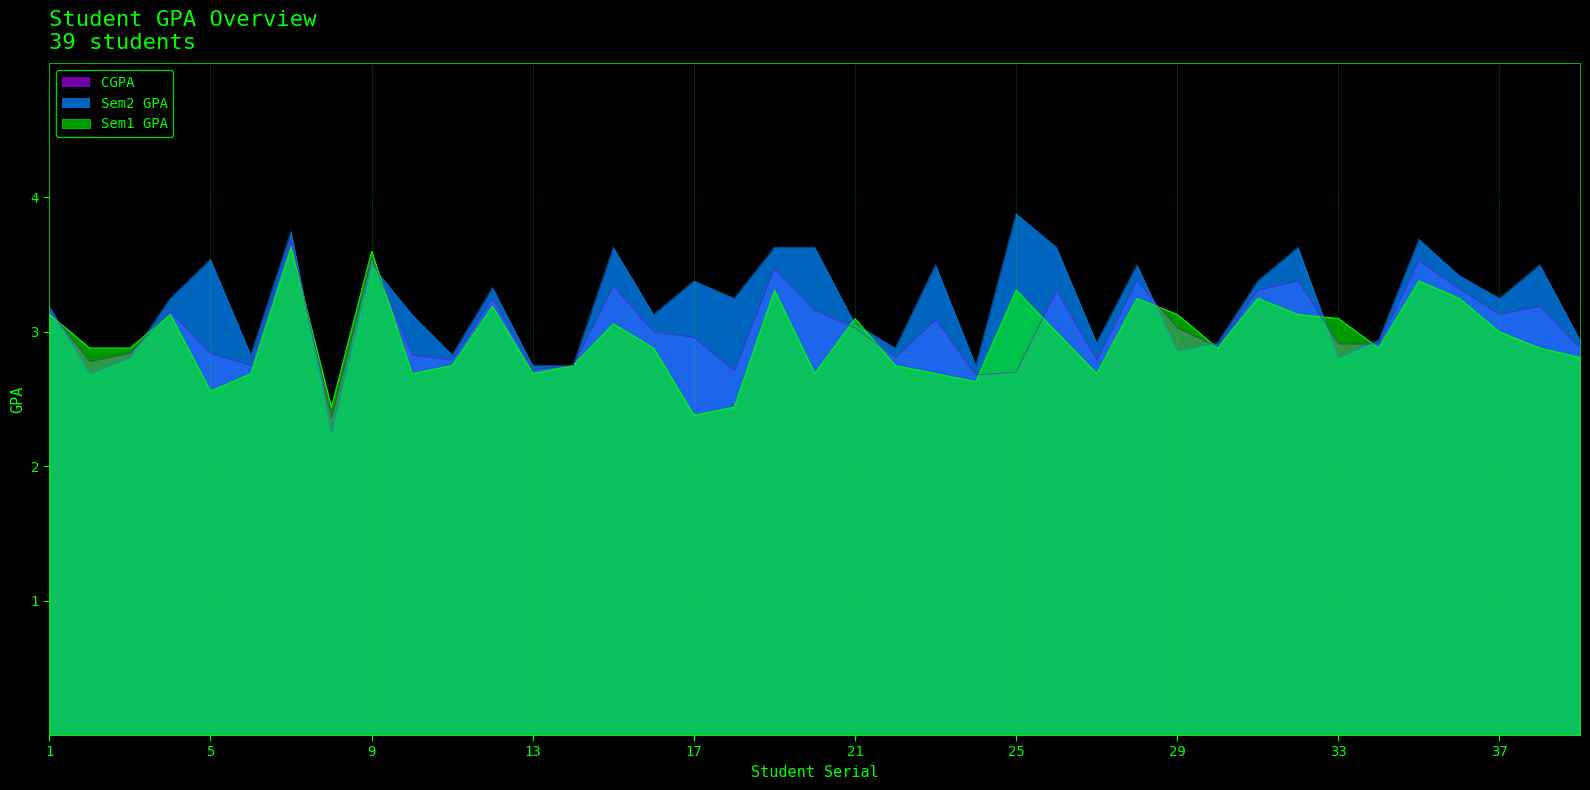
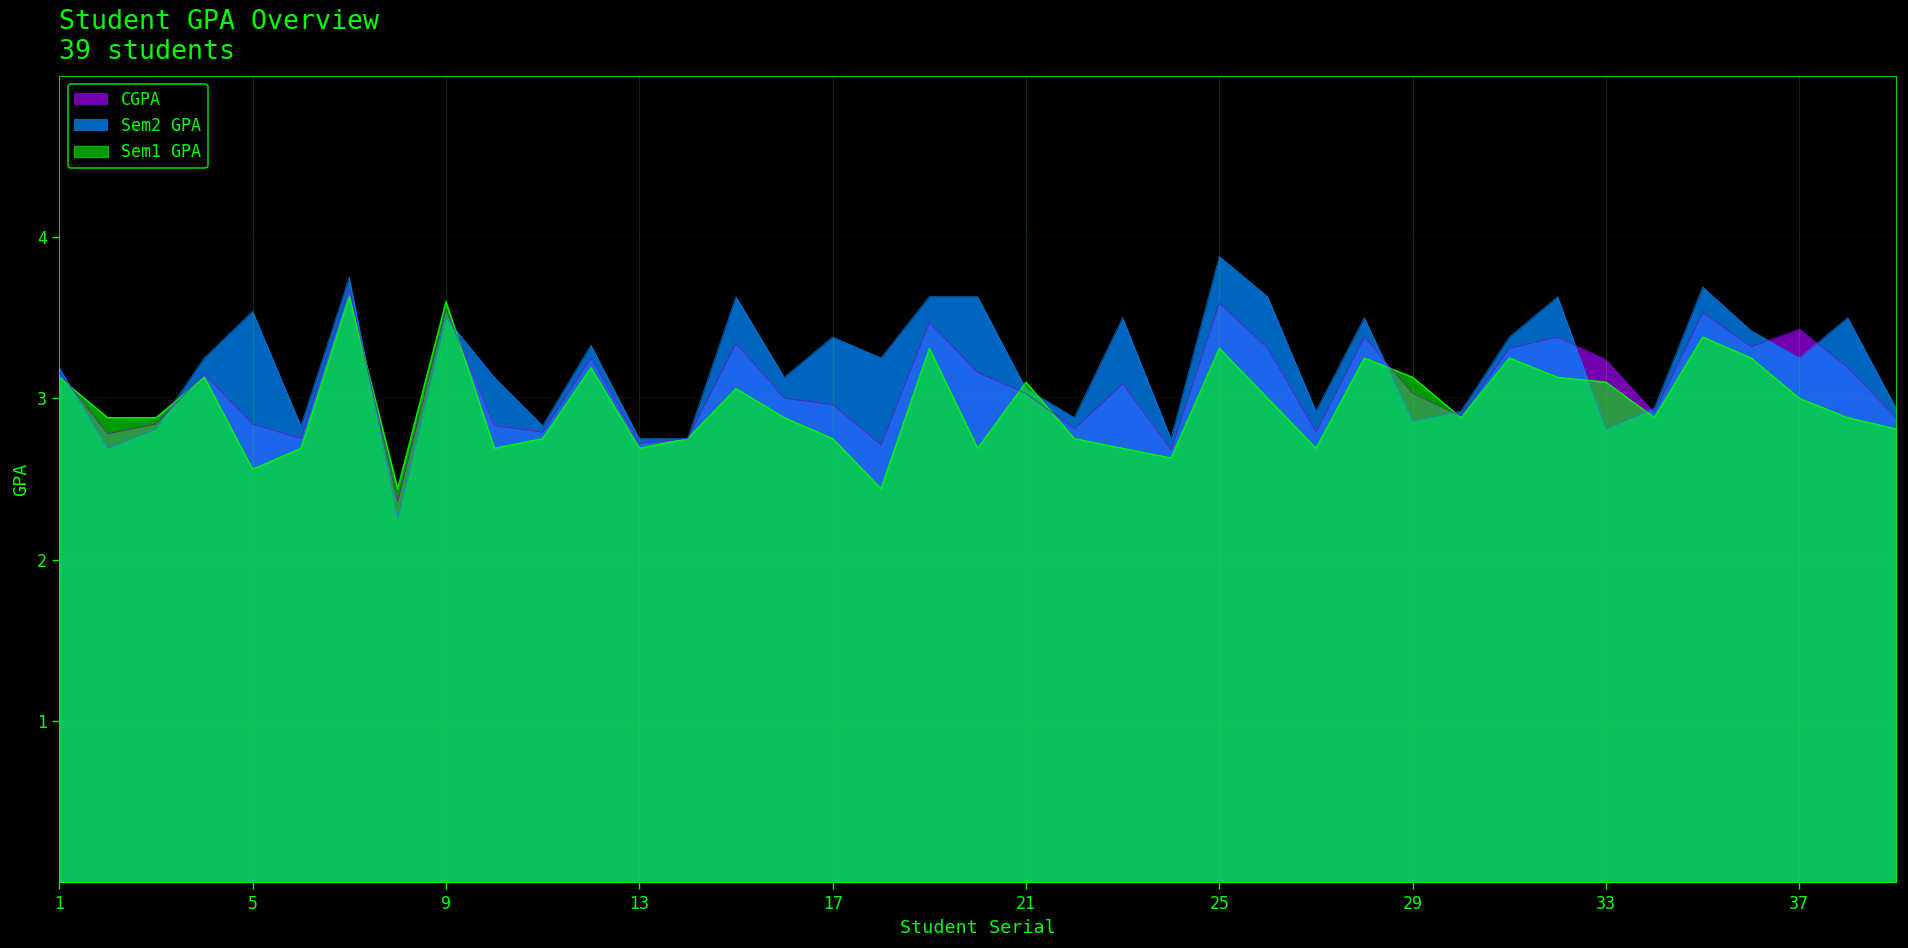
Sem1 GPA, 17: 2.38 -> 2.75
CGPA, 25: 2.70 -> 3.59
CGPA, 33: 2.91 -> 3.24
CGPA, 37: 3.13 -> 3.43
